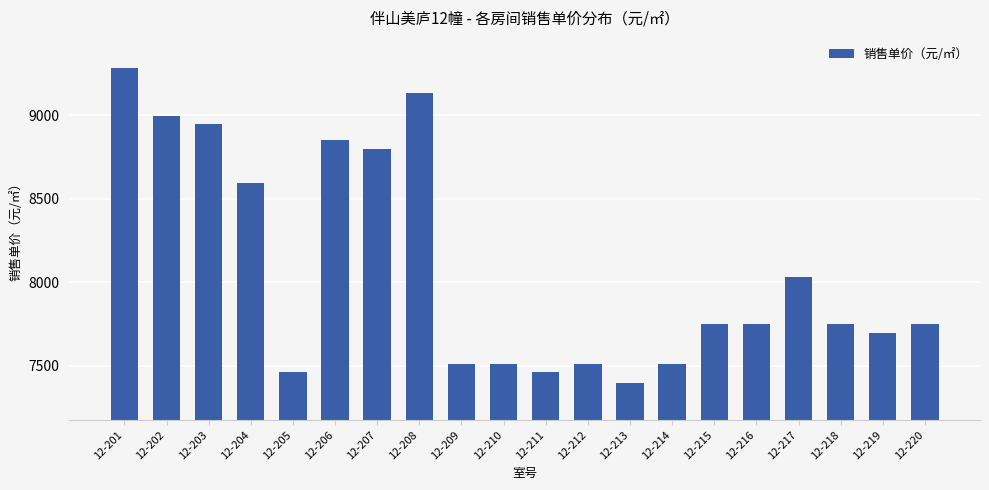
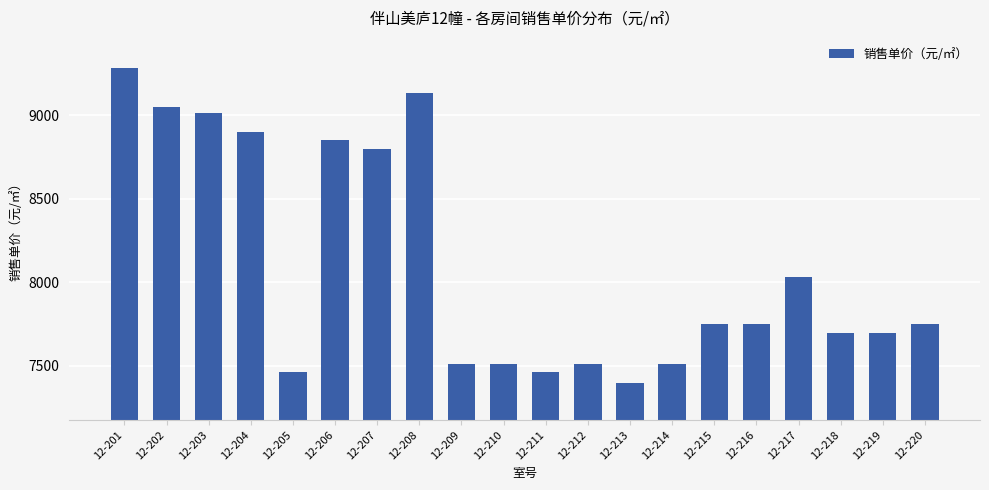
12-202: 8990 -> 9050
12-203: 8950 -> 9010
12-204: 8600 -> 8900
12-218: 7750 -> 7700
